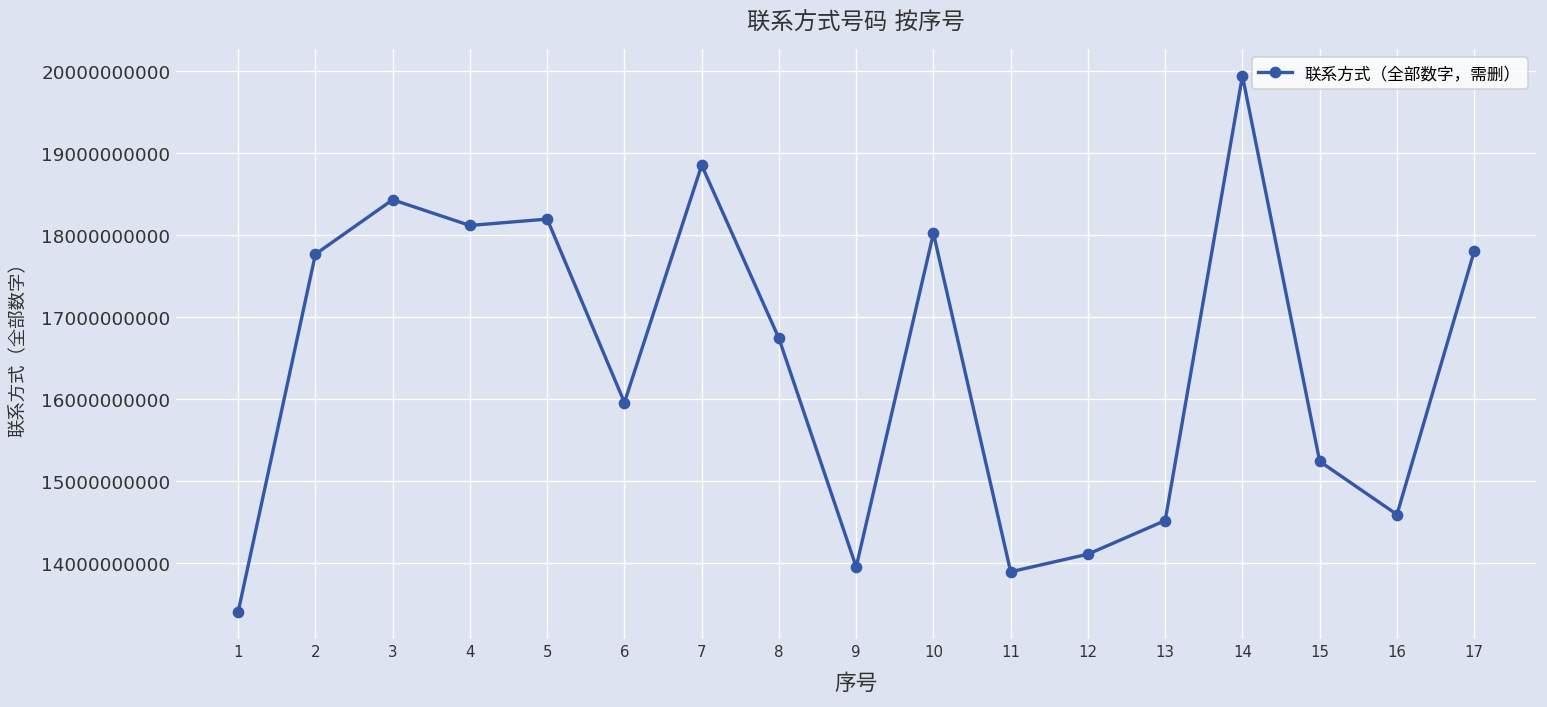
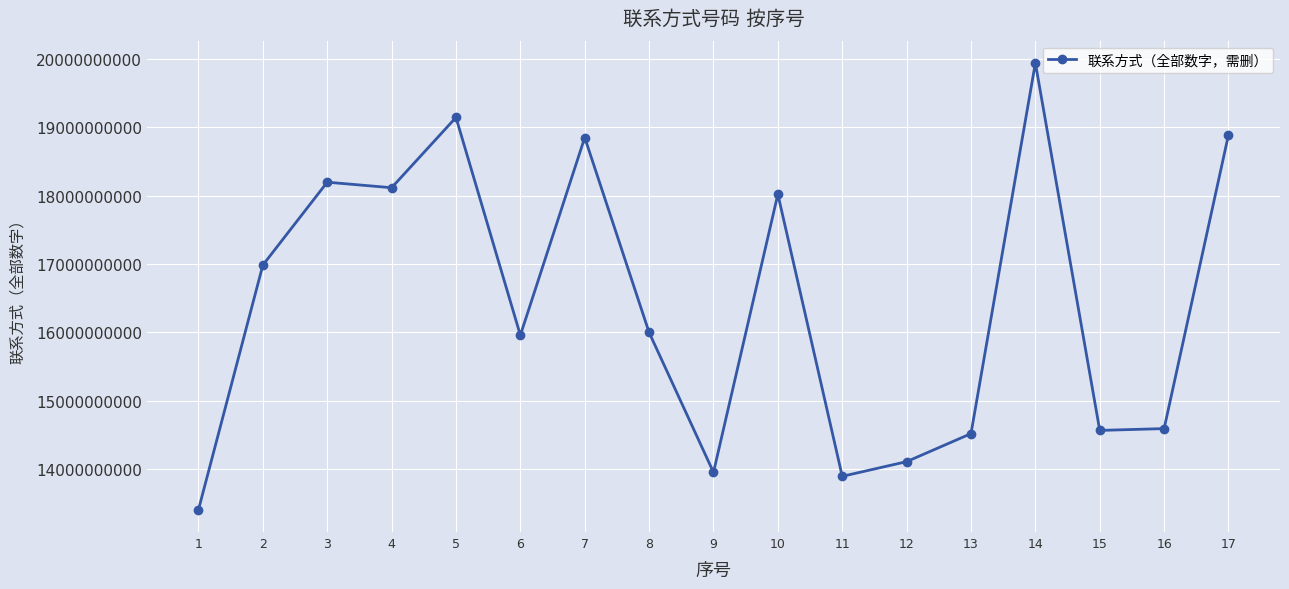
2: 17800000000 -> 17000000000
3: 18400000000 -> 18200000000
5: 18200000000 -> 19100000000
8: 16700000000 -> 16000000000
15: 15200000000 -> 14600000000
17: 17800000000 -> 18900000000
